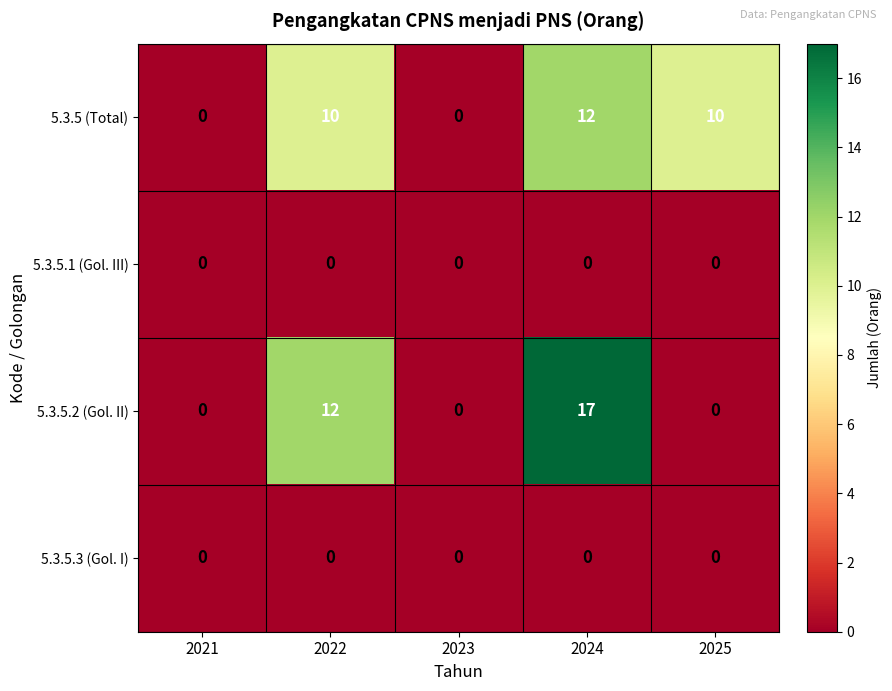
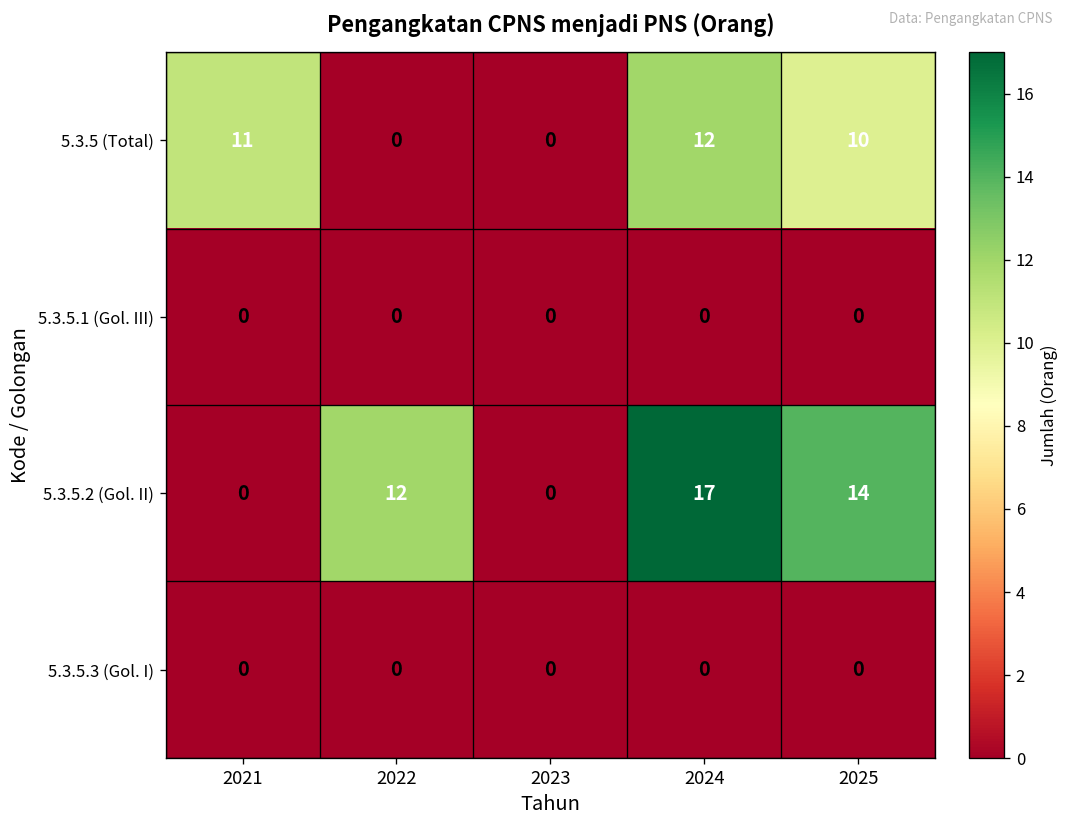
5.3.5 (Total), 2021: 0 -> 11
5.3.5 (Total), 2022: 10 -> 0
5.3.5.2 (Gol. II), 2025: 0 -> 14
